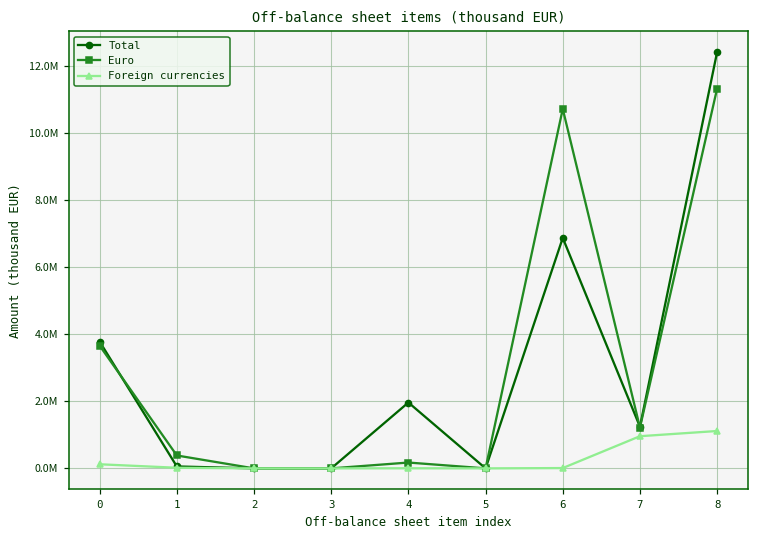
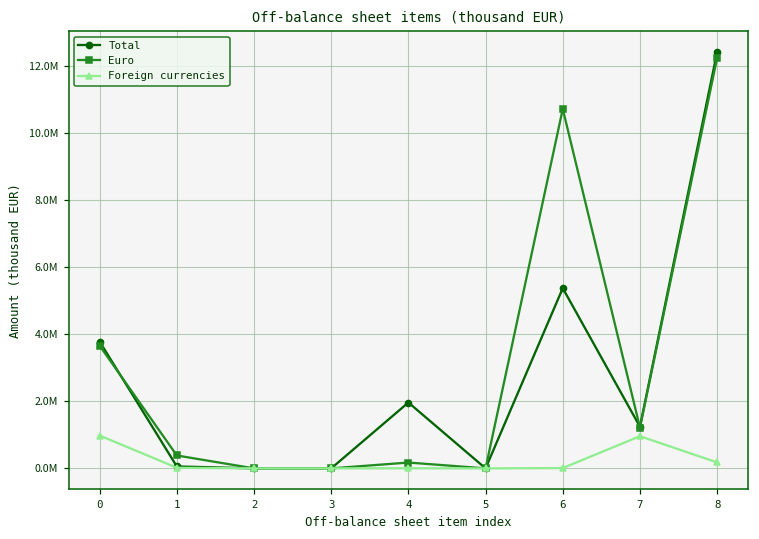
Foreign currencies, 0: 100000 -> 1000000
Total, 6: 6900000 -> 5400000
Euro, 8: 11300000 -> 12200000
Foreign currencies, 8: 1100000 -> 200000
